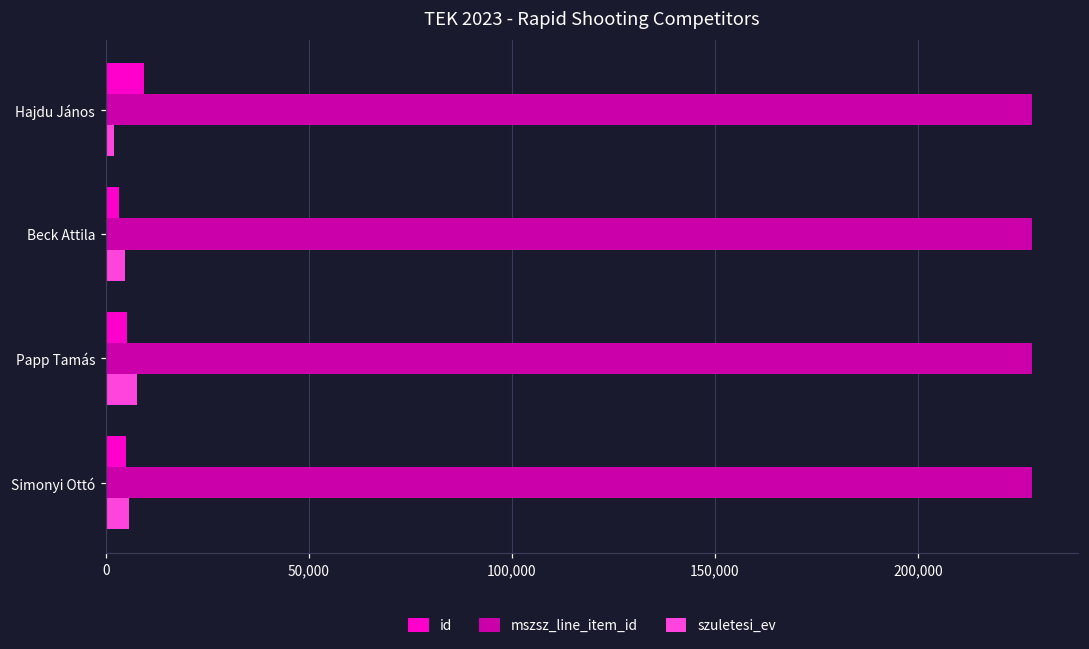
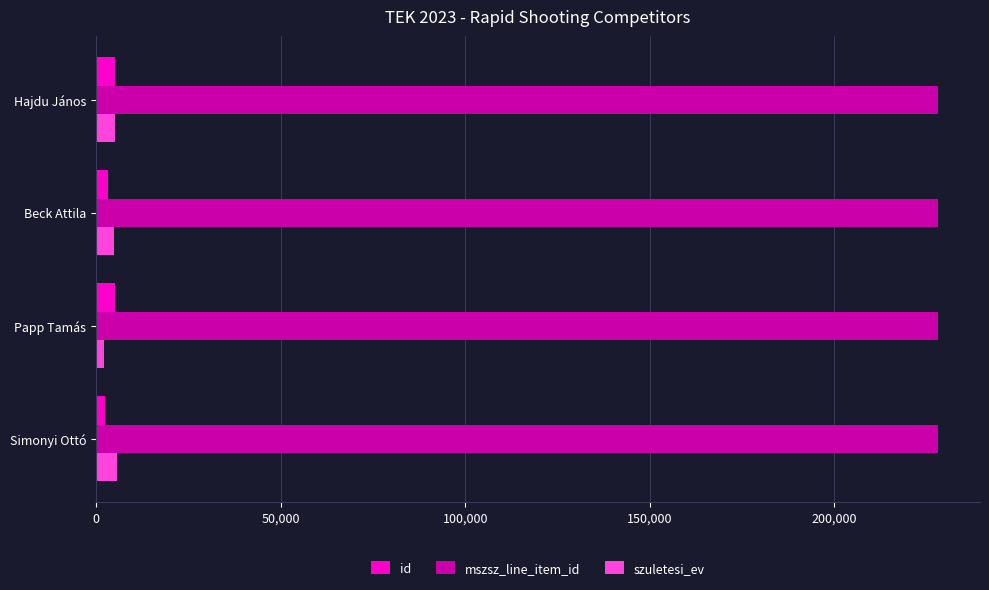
id, Hajdu János: 10,000 -> 5,000
szuletesi_ev, Hajdu János: 2,000 -> 5,000
szuletesi_ev, Papp Tamás: 8,000 -> 2,000
id, Simonyi Ottó: 5,000 -> 2,000
